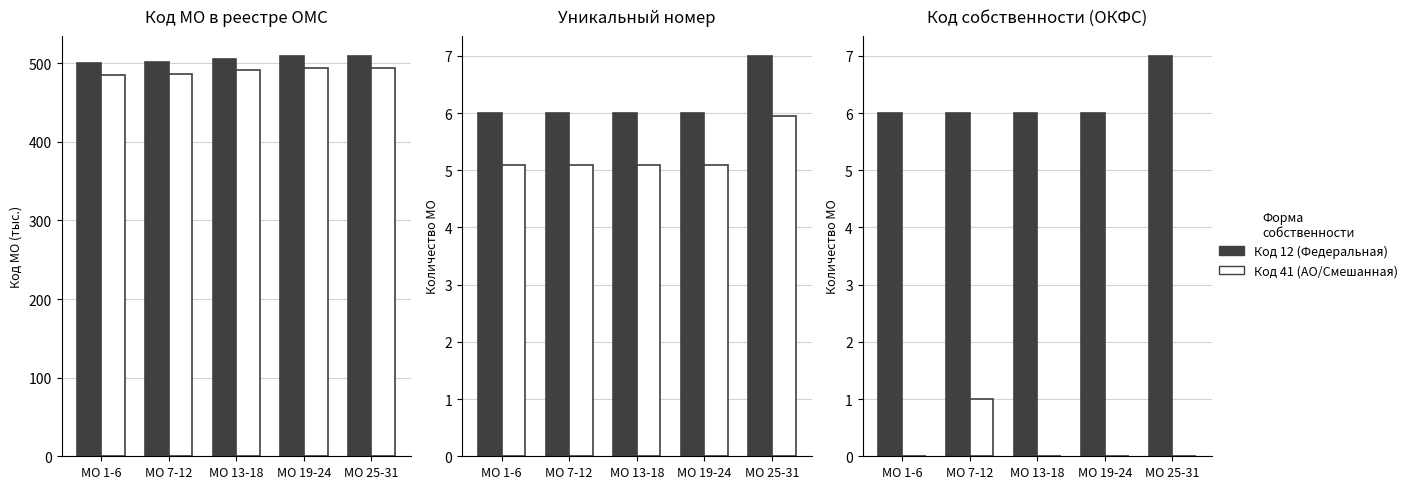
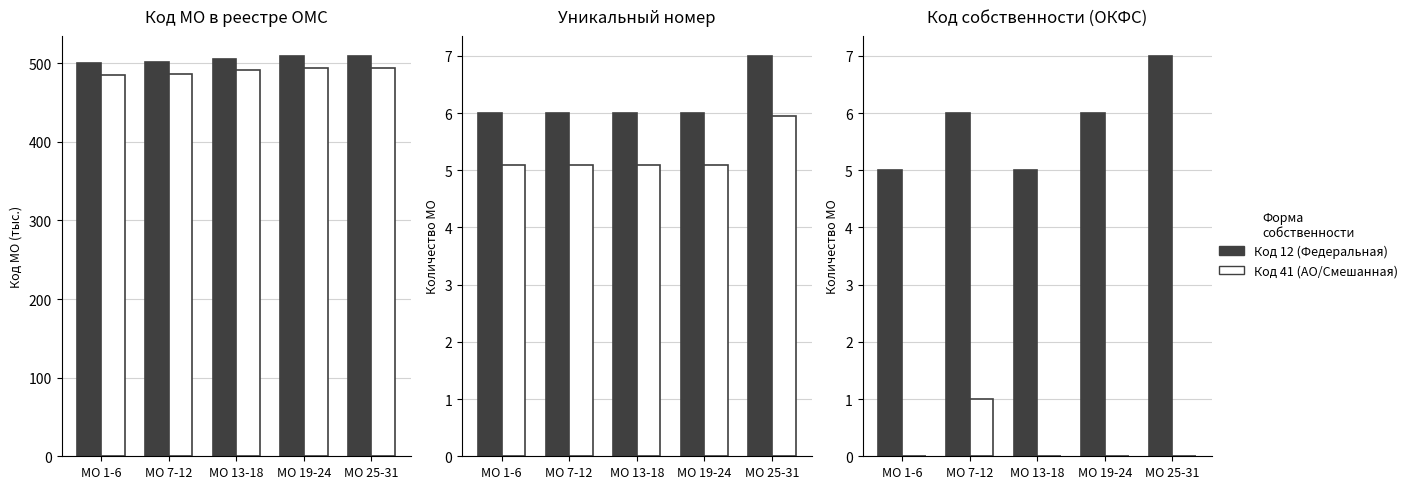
Код собственности (ОКФС), Код 12 (Федеральная), МО 1-6: 6 -> 5
Код собственности (ОКФС), Код 12 (Федеральная), МО 13-18: 6 -> 5
